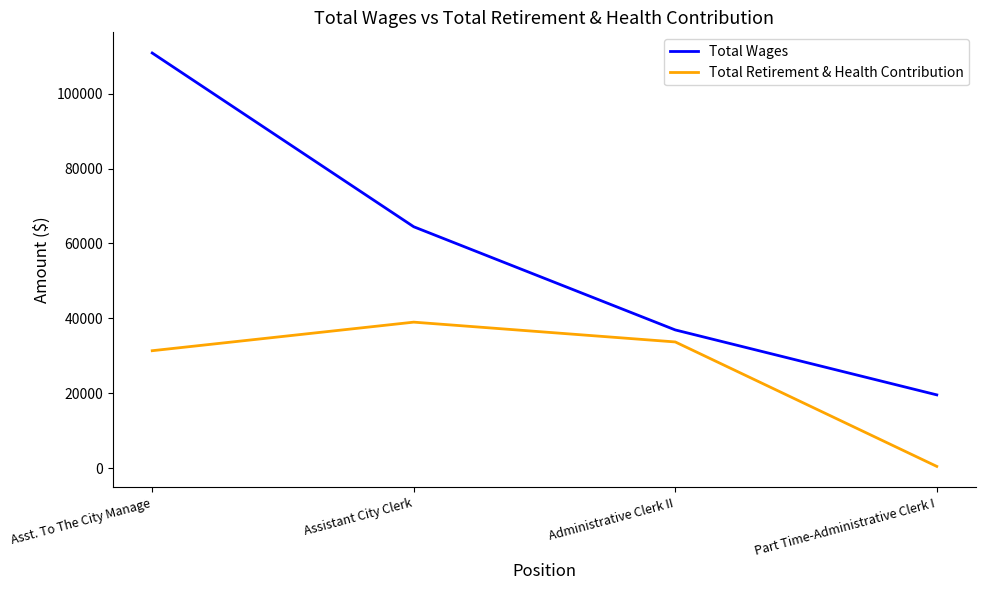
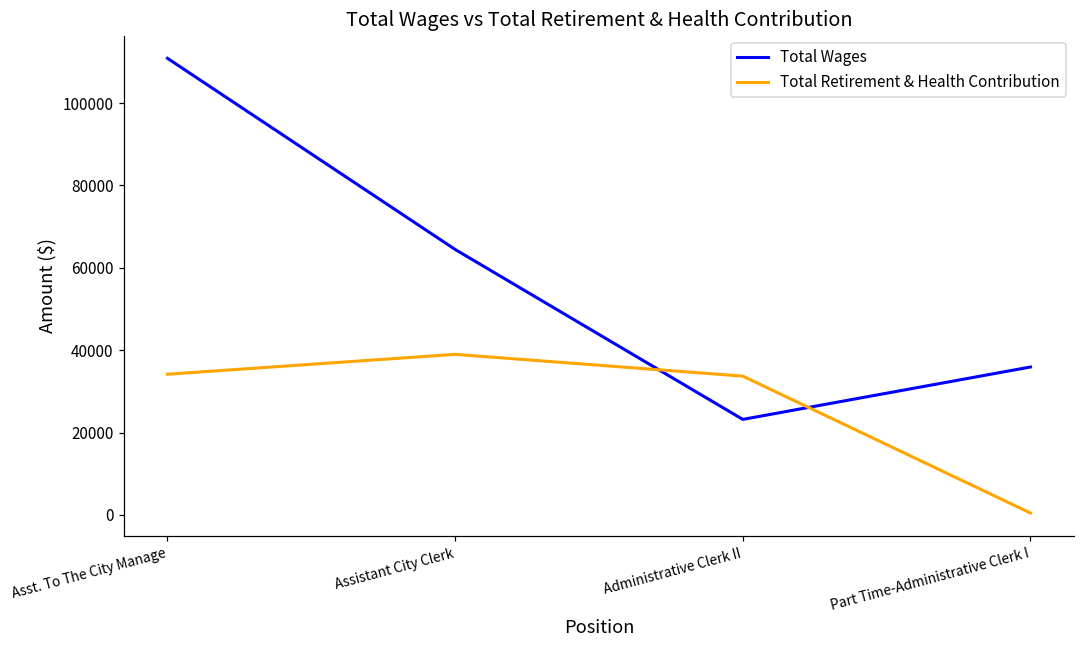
Total Retirement & Health Contribution, Asst. To The City Manage: 31000 -> 34000
Total Wages, Administrative Clerk II: 37000 -> 23000
Total Wages, Part Time-Administrative Clerk I: 20000 -> 36000
